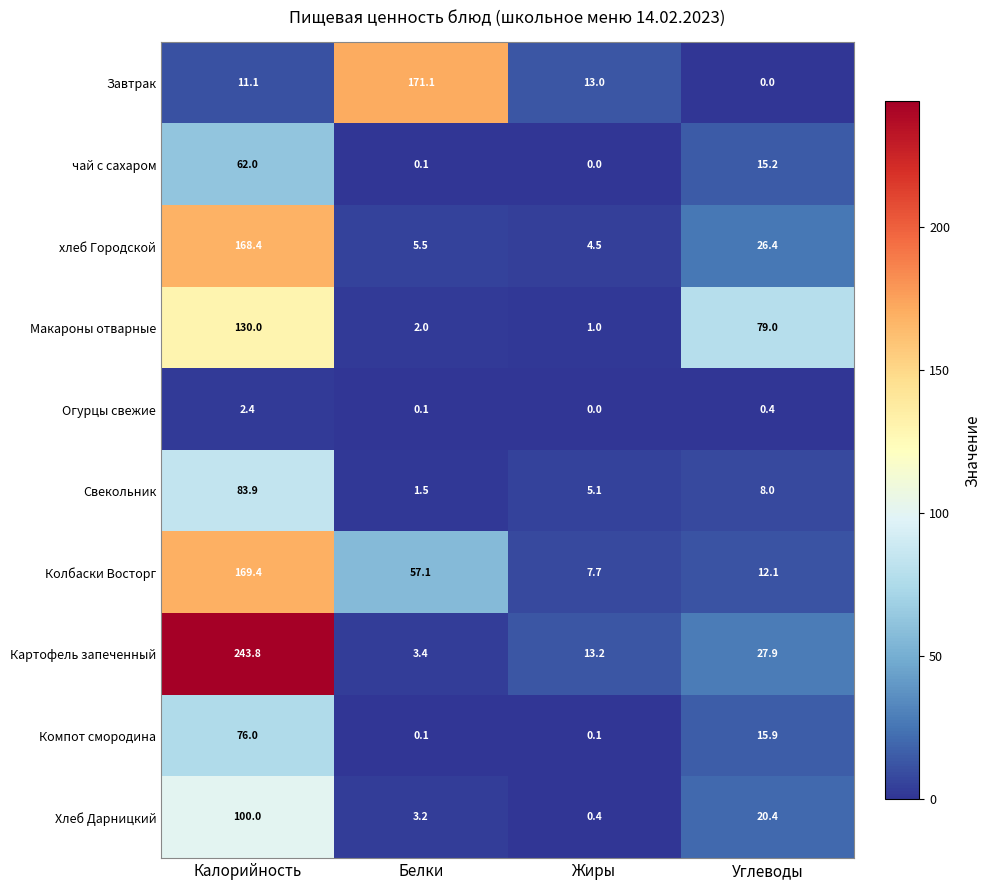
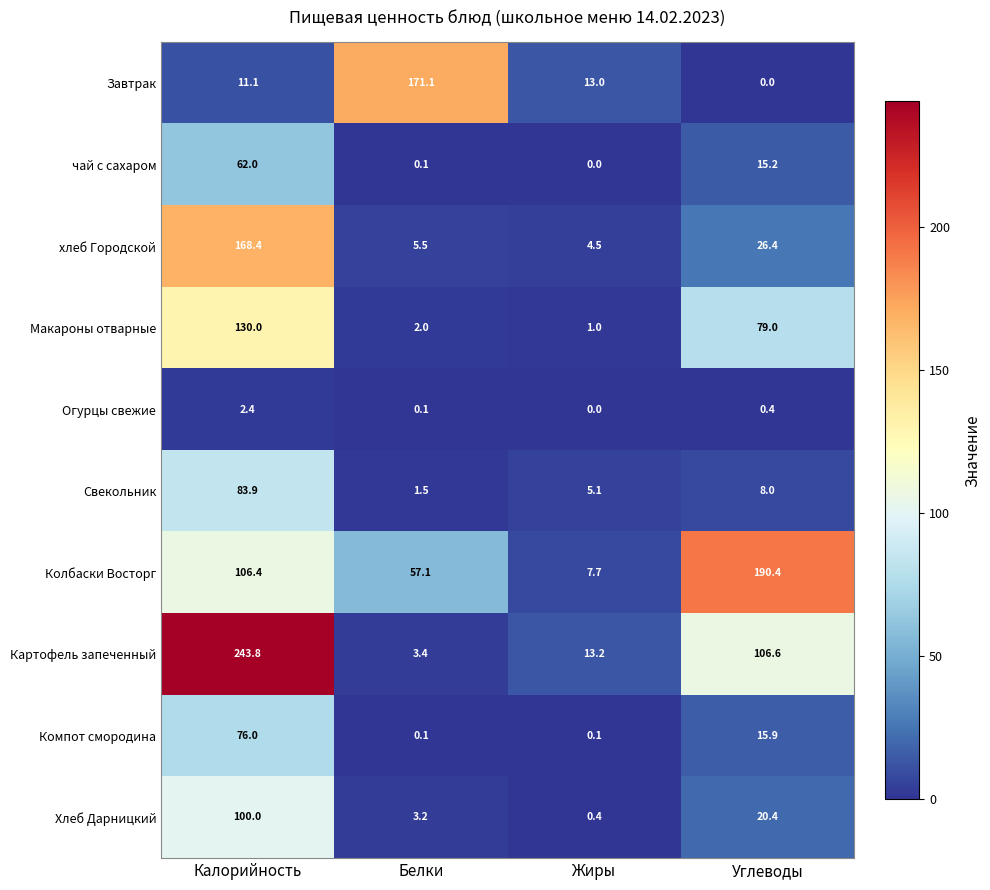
Колбаски Восторг, Калорийность: 169.4 -> 106.4
Колбаски Восторг, Углеводы: 12.1 -> 190.4
Картофель запеченный, Углеводы: 27.9 -> 106.6
